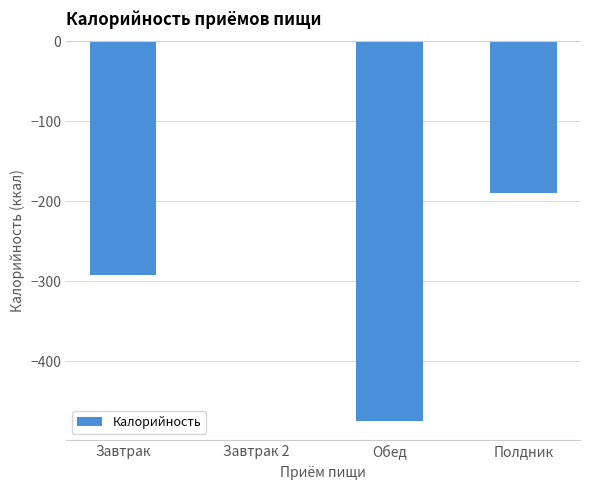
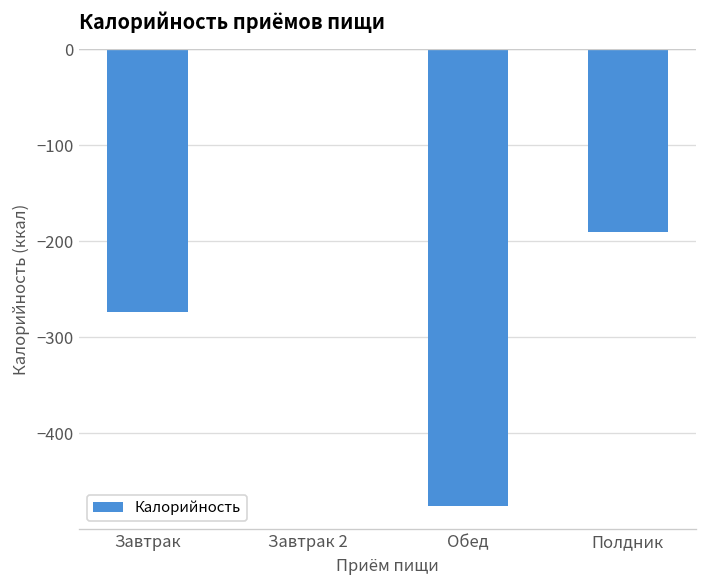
Завтрак: -290 -> -270
